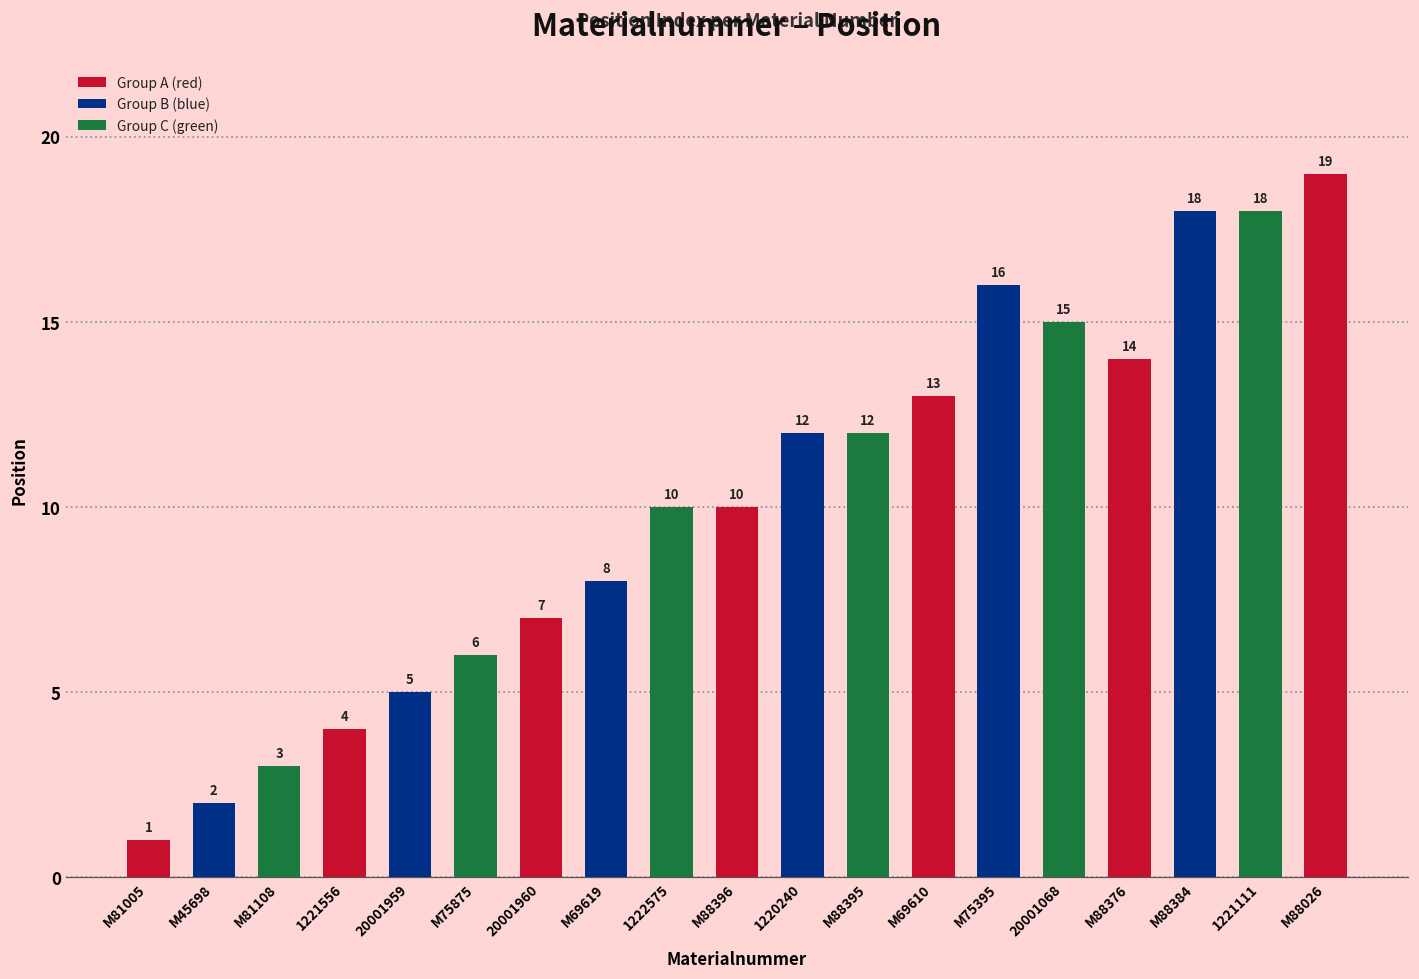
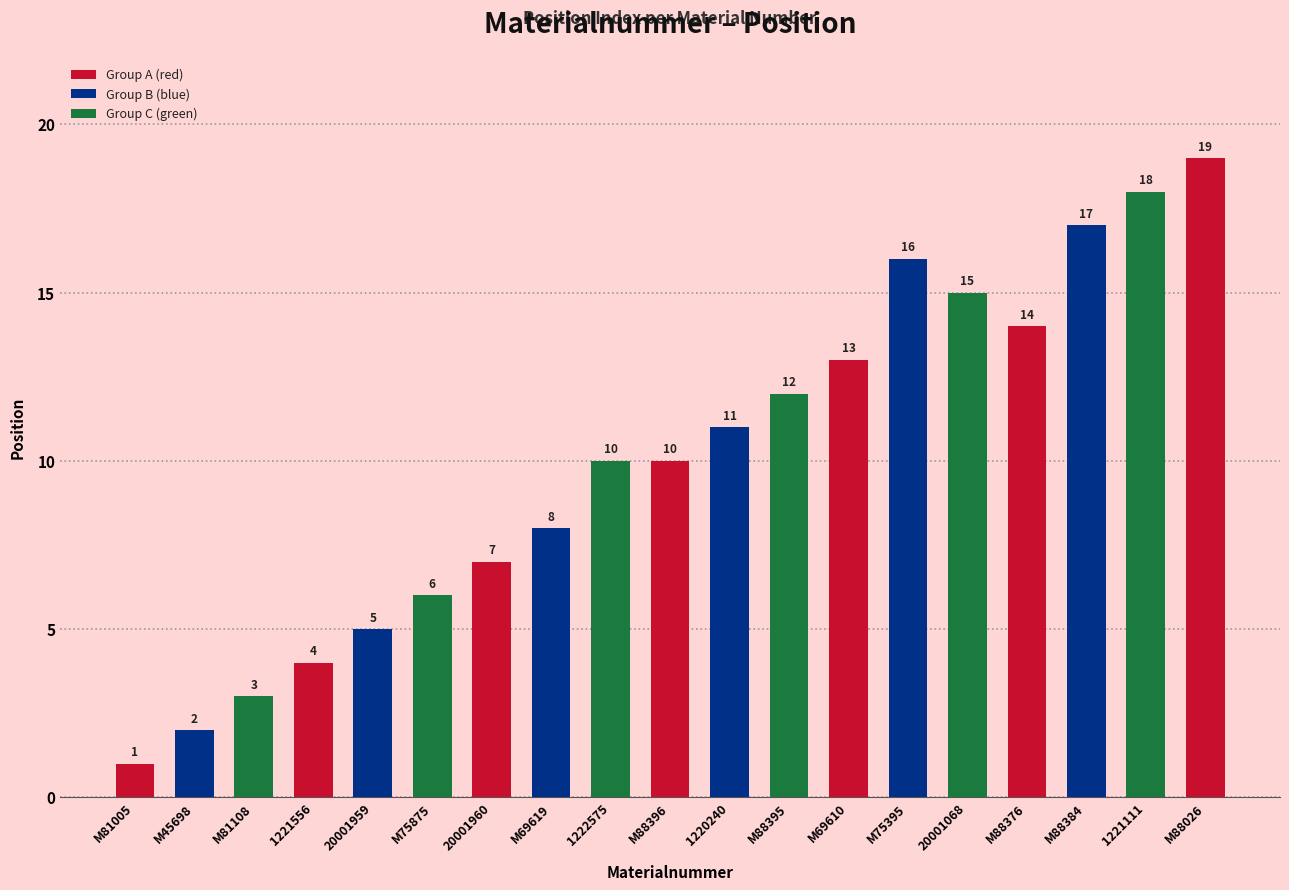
1220240: 12 -> 11
M88384: 18 -> 17
